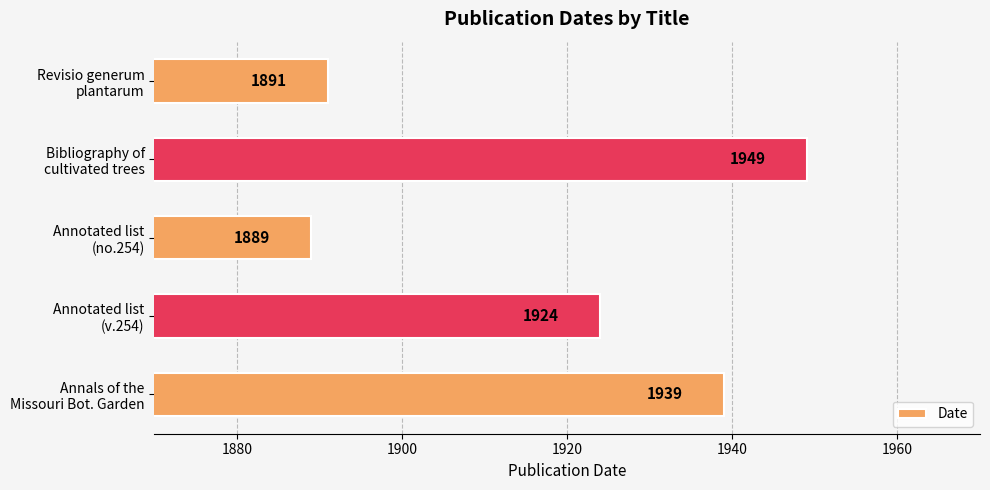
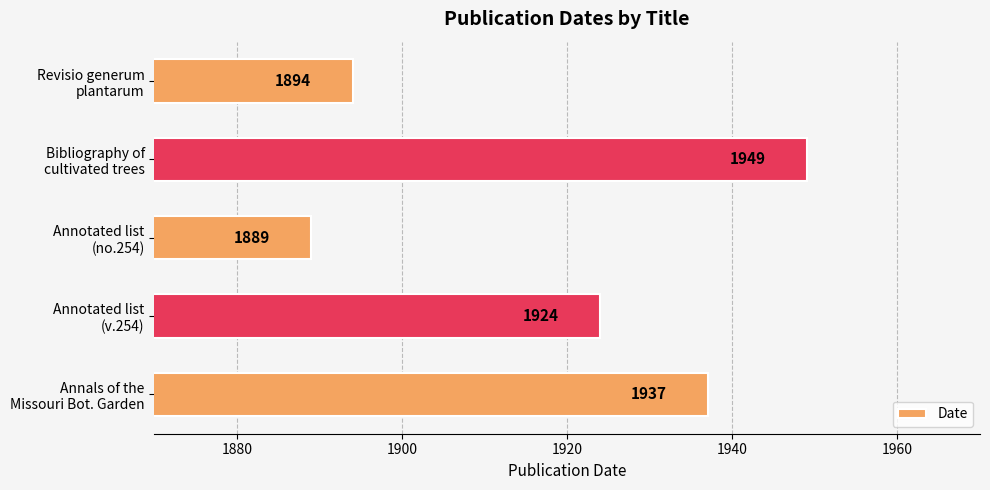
Revisio generum plantarum: 1891 -> 1894
Annals of the Missouri Bot. Garden: 1939 -> 1937
